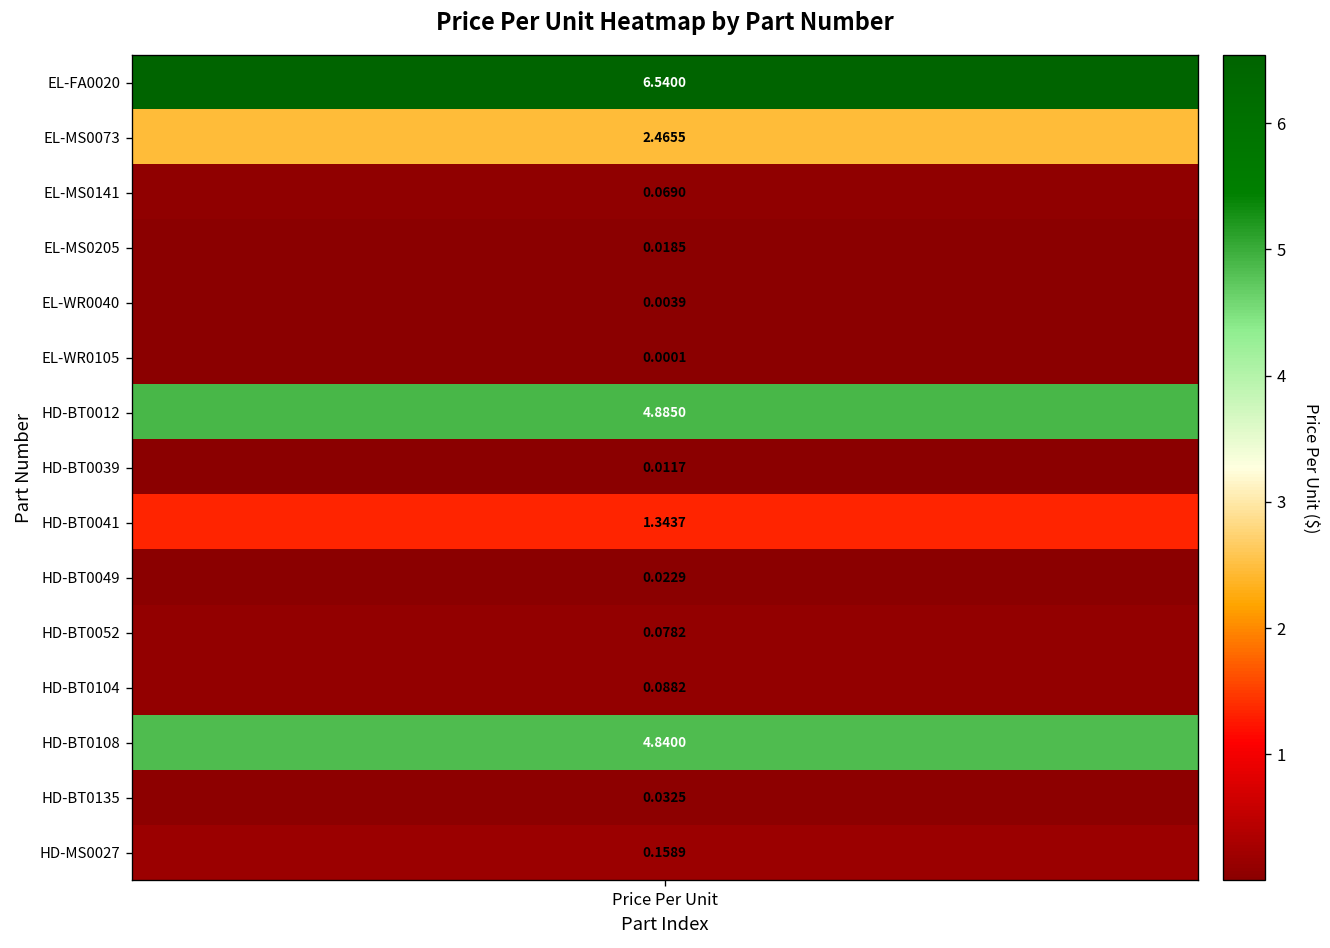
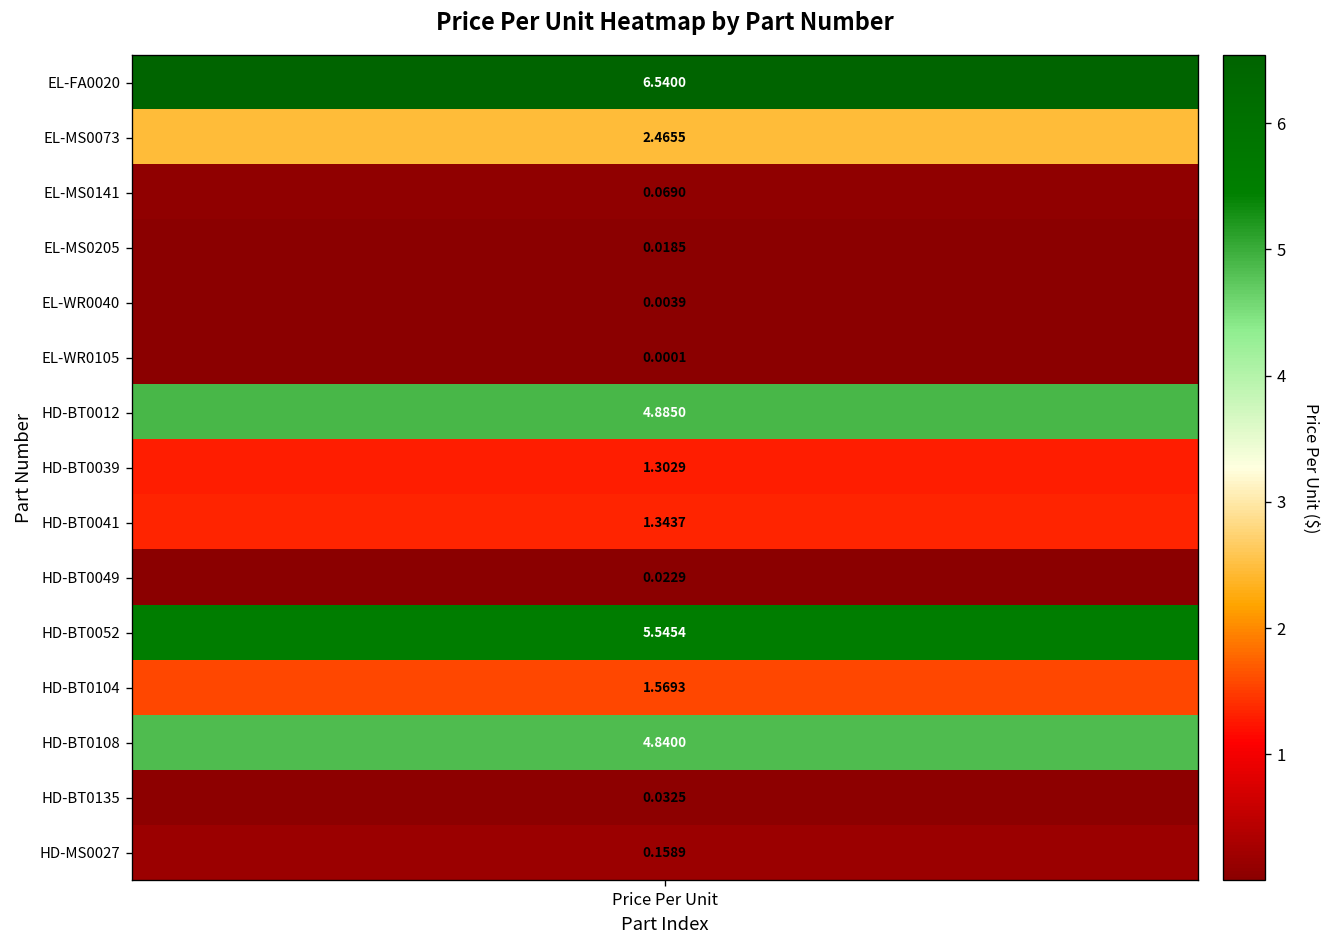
HD-BT0039, Price Per Unit: 0.0117 -> 1.3029
HD-BT0052, Price Per Unit: 0.0782 -> 5.5454
HD-BT0104, Price Per Unit: 0.0882 -> 1.5693
